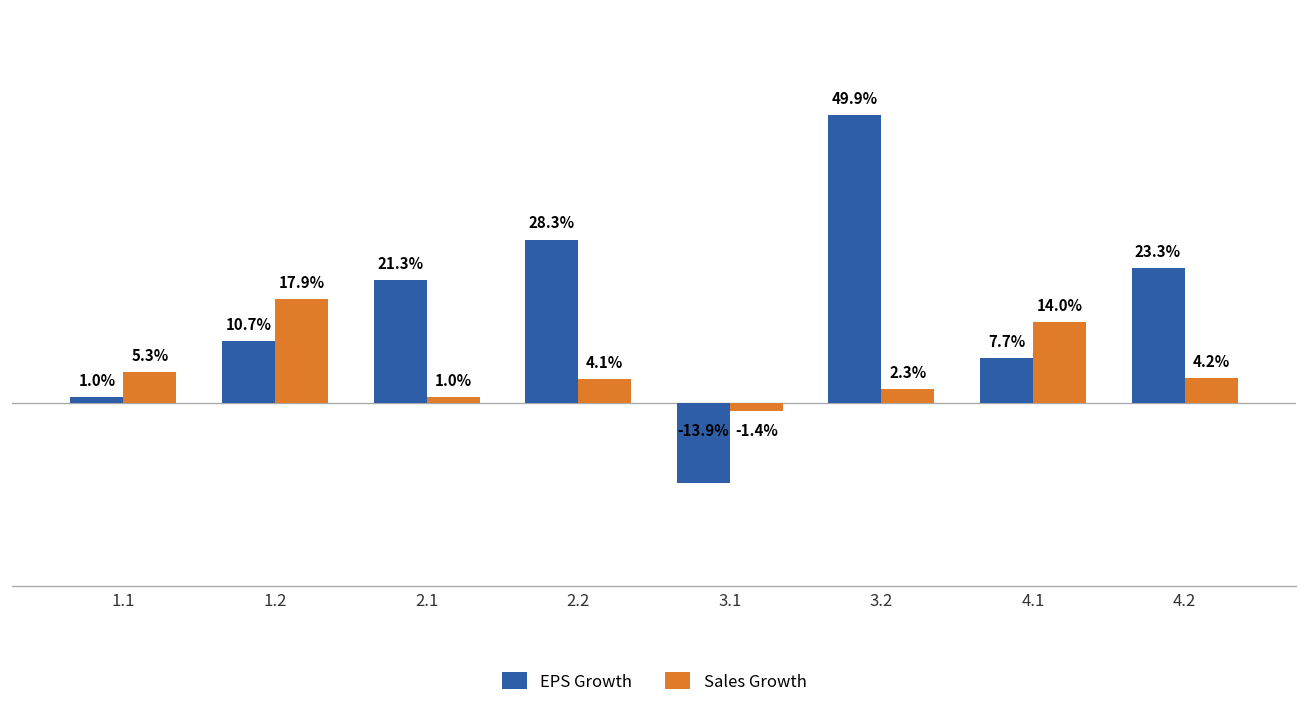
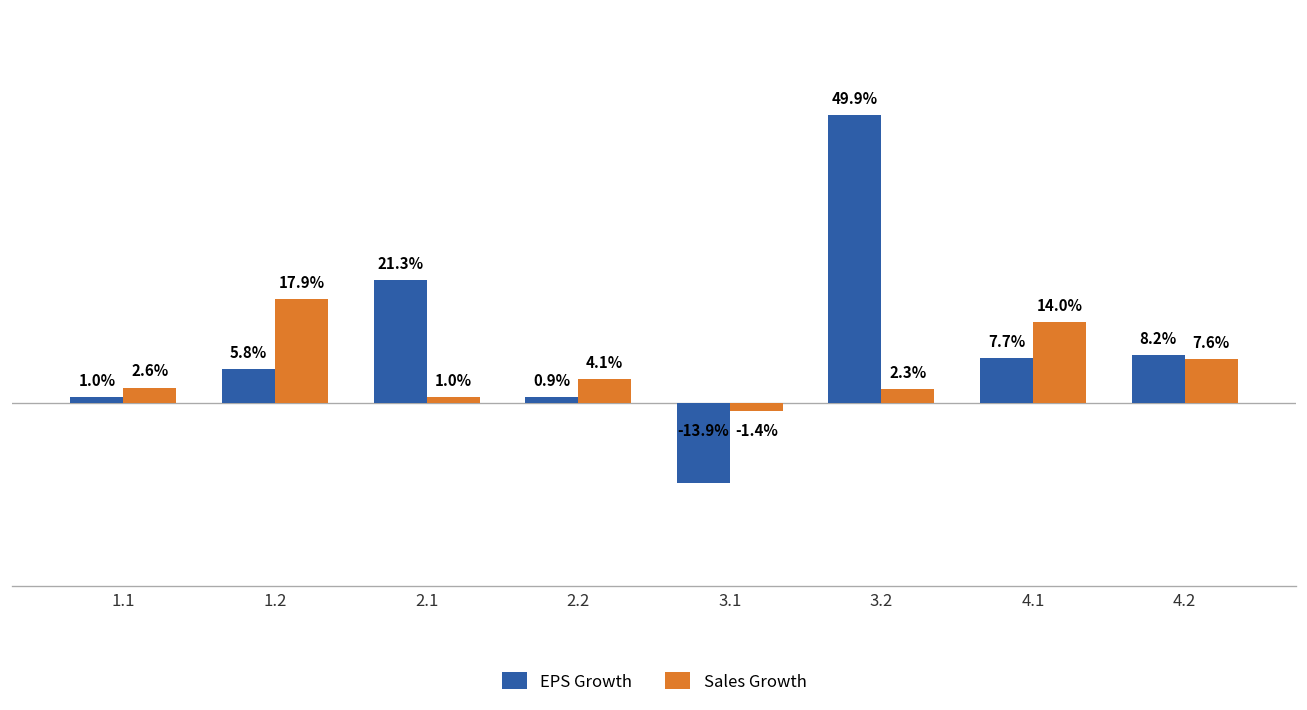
Sales Growth, 1.1: 5.3% -> 2.6%
EPS Growth, 1.2: 10.7% -> 5.8%
EPS Growth, 2.2: 28.3% -> 0.9%
EPS Growth, 4.2: 23.3% -> 8.2%
Sales Growth, 4.2: 4.2% -> 7.6%
